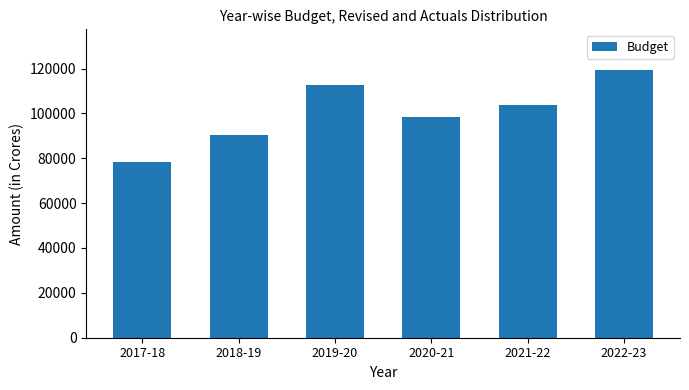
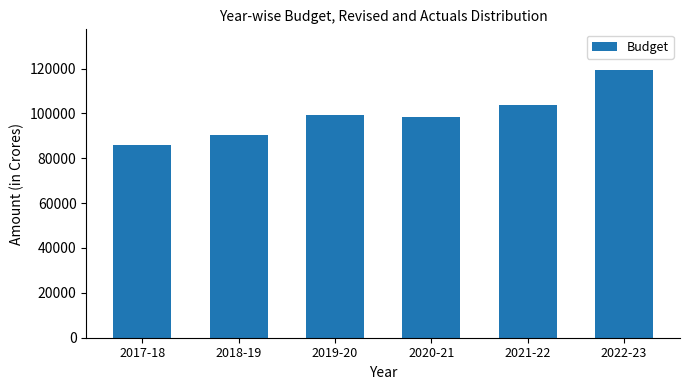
2017-18: 78000 -> 86000
2019-20: 113000 -> 99000
